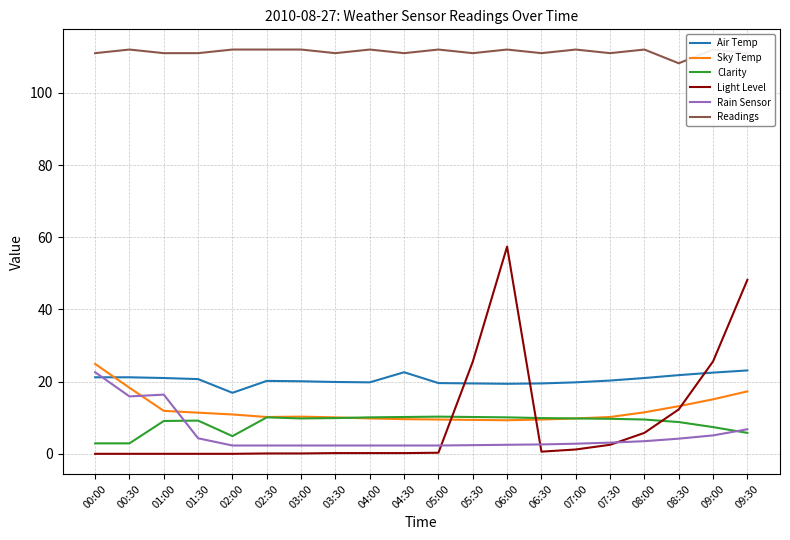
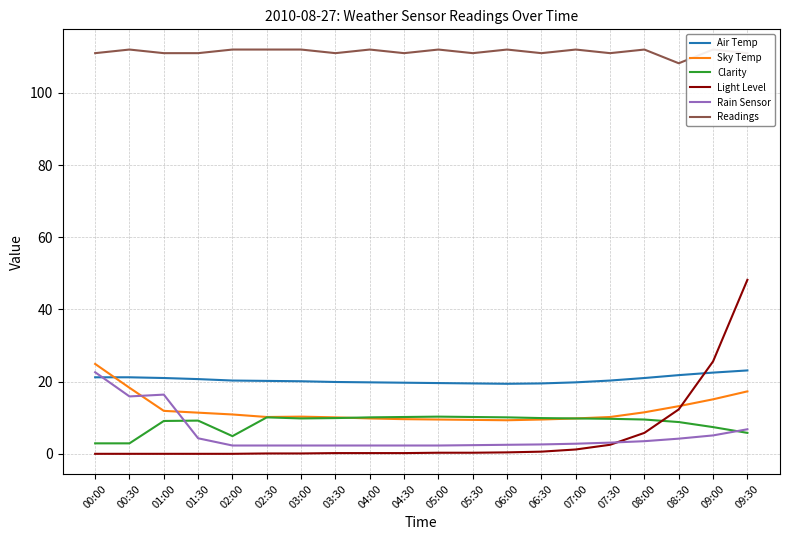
Air Temp, 02:00: 17 -> 20
Air Temp, 04:30: 23 -> 20
Light Level, 05:30: 26 -> 0
Light Level, 06:00: 57 -> 0
